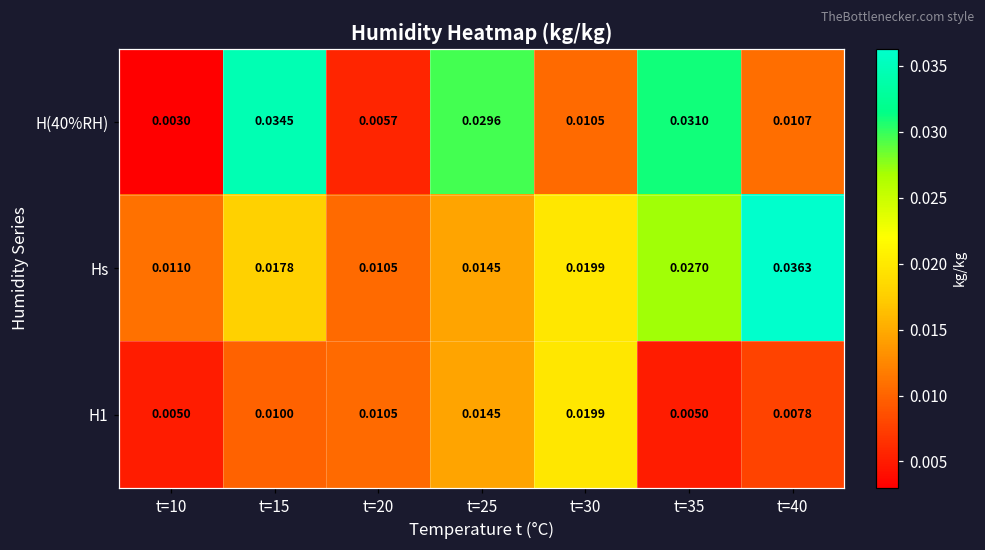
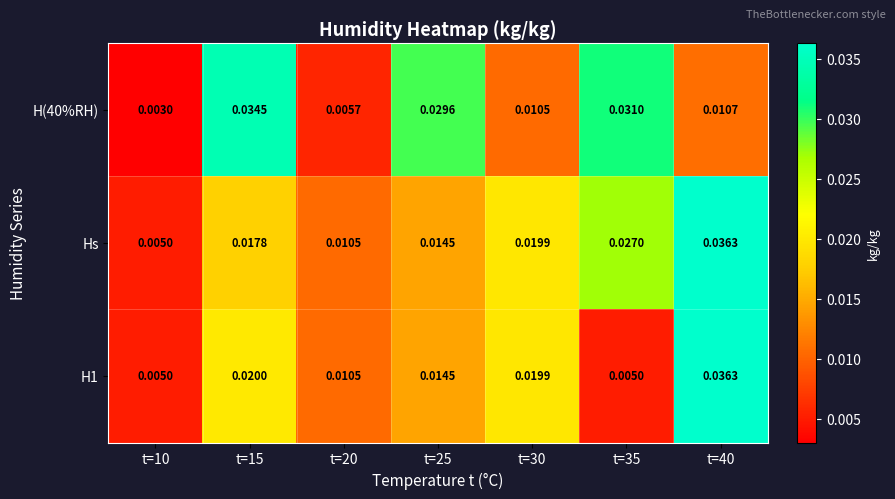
Hs, t=10: 0.0110 -> 0.0050
H1, t=15: 0.0100 -> 0.0200
H1, t=40: 0.0078 -> 0.0363
